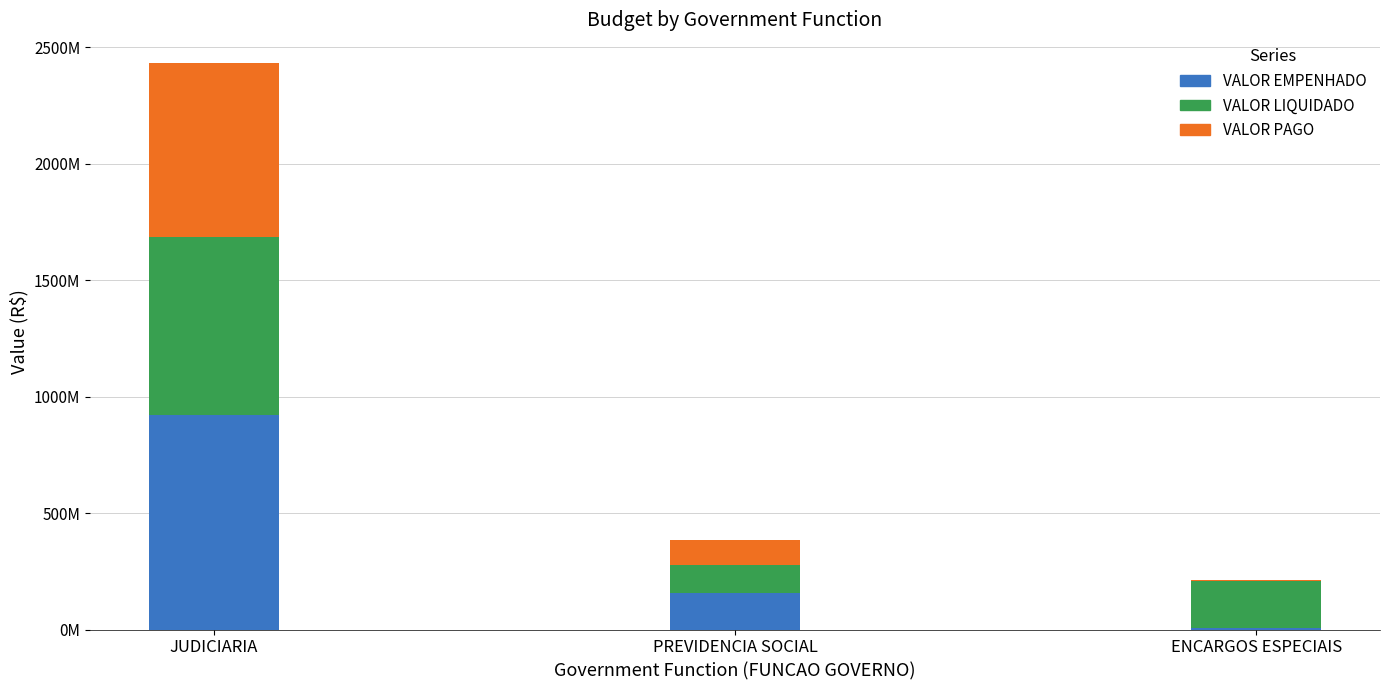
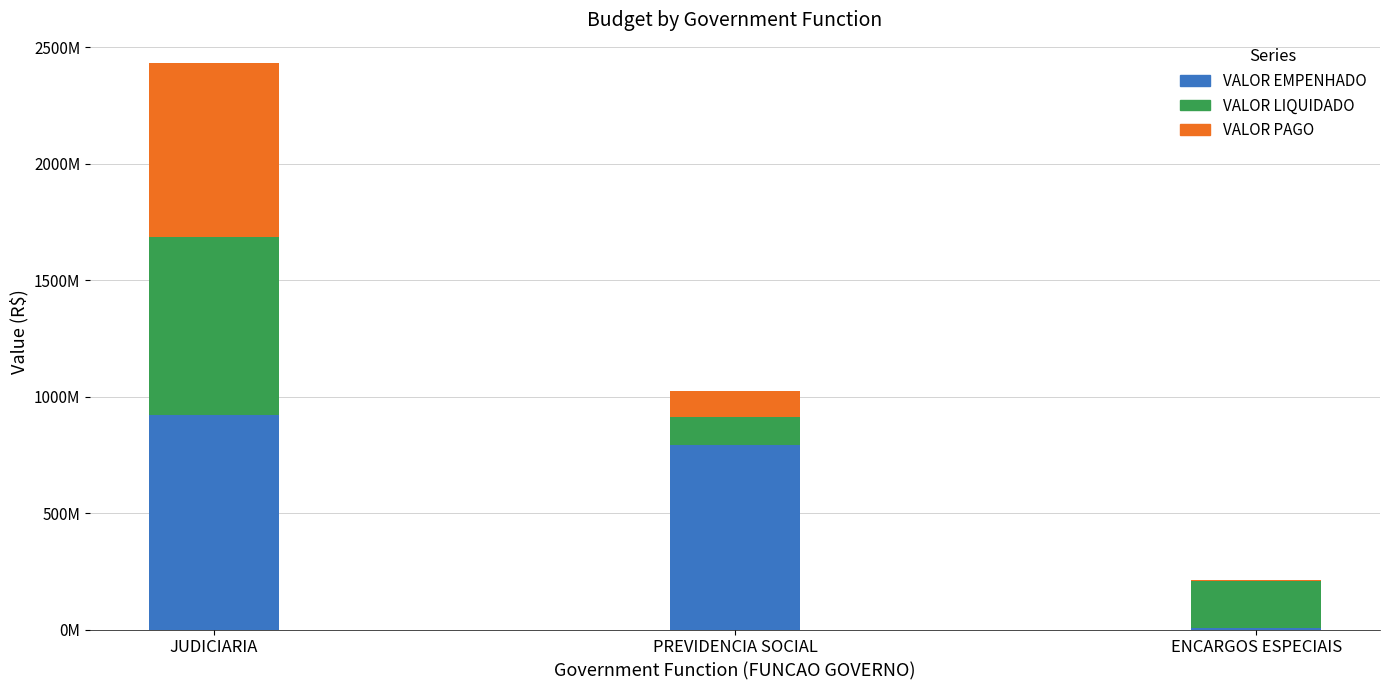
VALOR EMPENHADO, PREVIDENCIA SOCIAL: 160000000 -> 790000000
